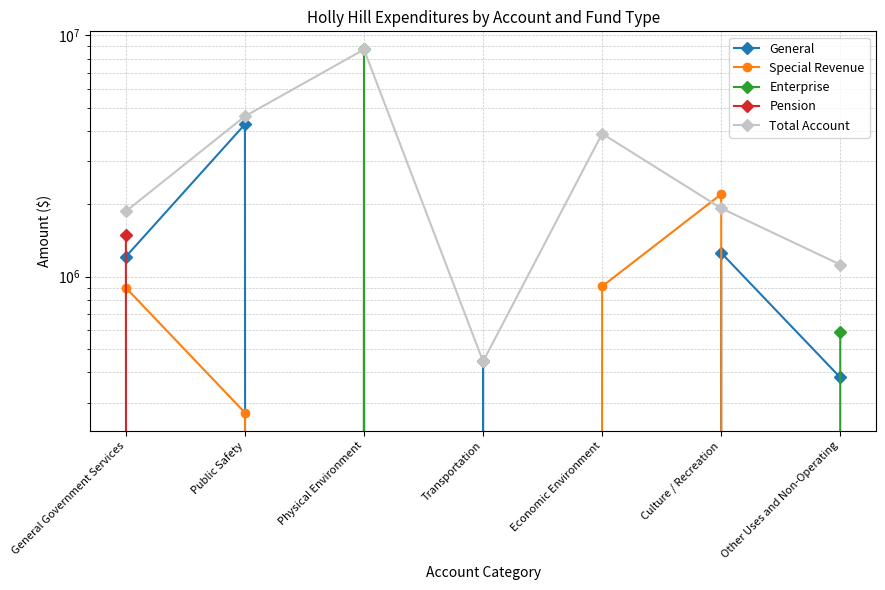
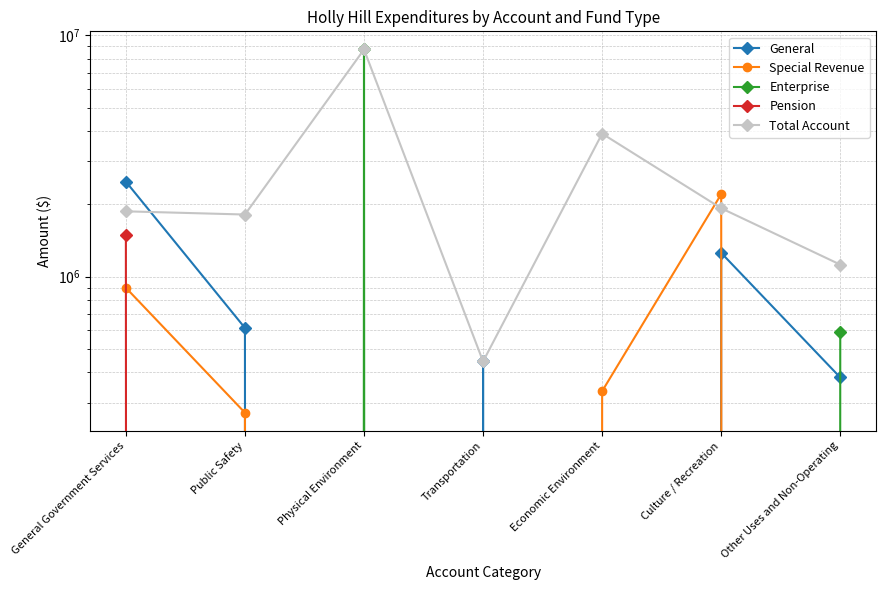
General, General Government Services: 1200000 -> 2500000
General, Public Safety: 4300000 -> 610000
Total Account, Public Safety: 4600000 -> 1800000
Special Revenue, Economic Environment: 910000 -> 330000
